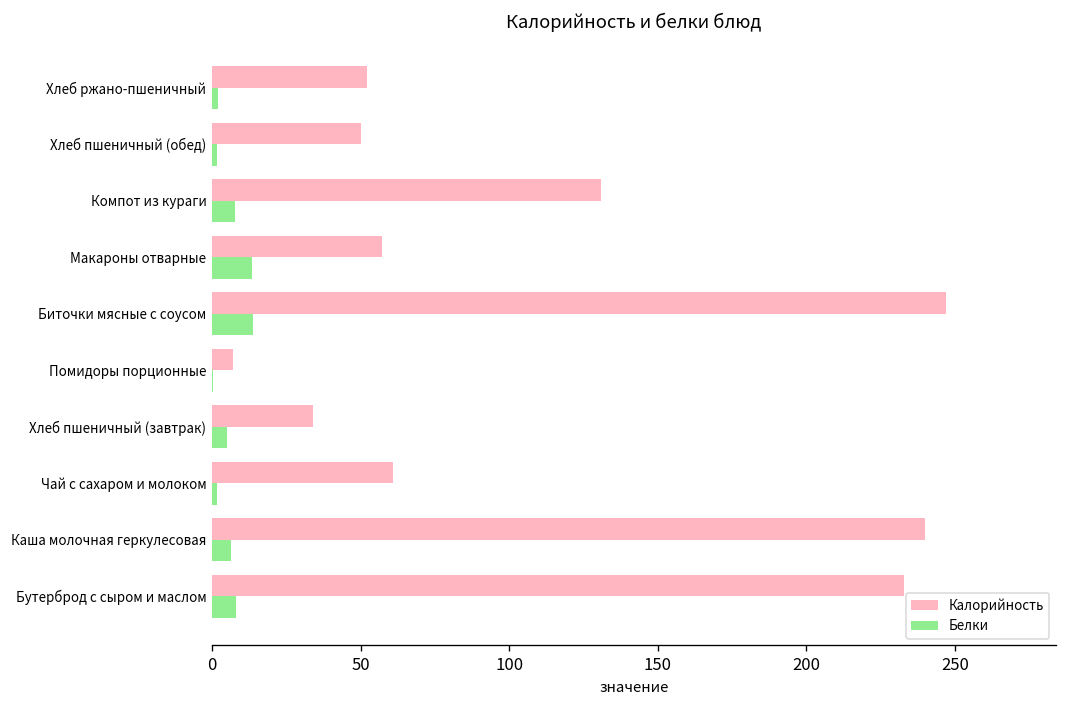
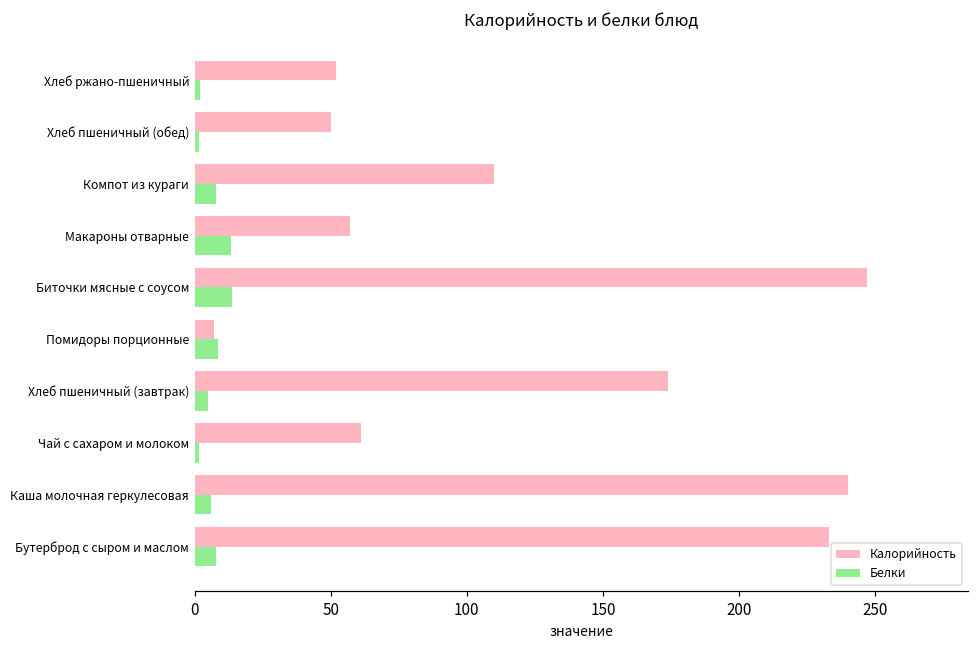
Калорийность, Компот из кураги: 131 -> 110
Белки, Помидоры порционные: 0 -> 8
Калорийность, Хлеб пшеничный (завтрак): 34 -> 174
